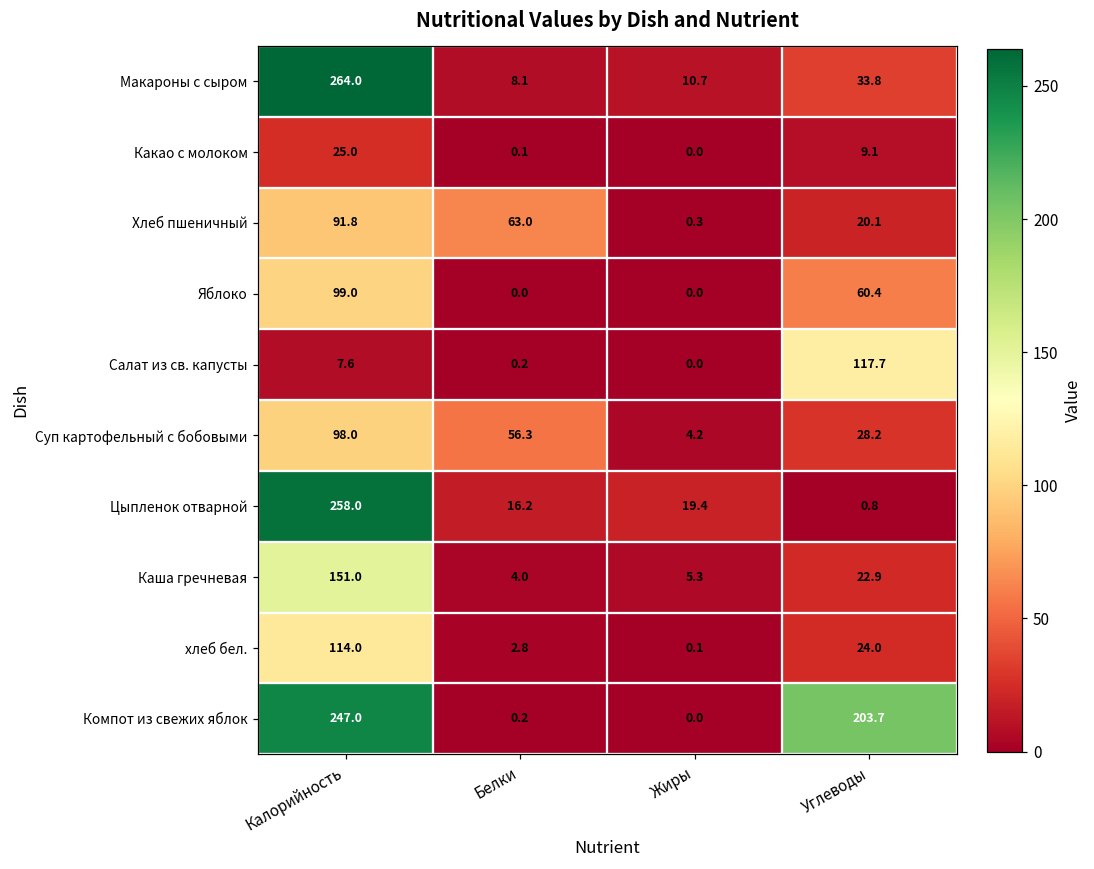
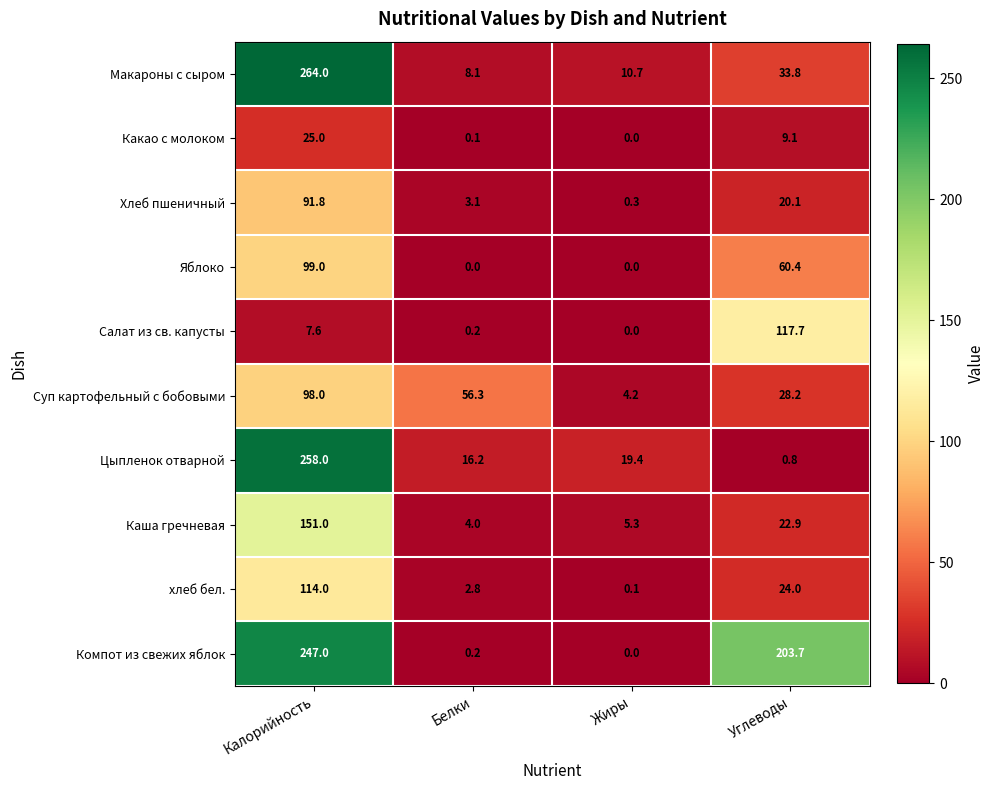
Хлеб пшеничный, Белки: 63.0 -> 3.1
